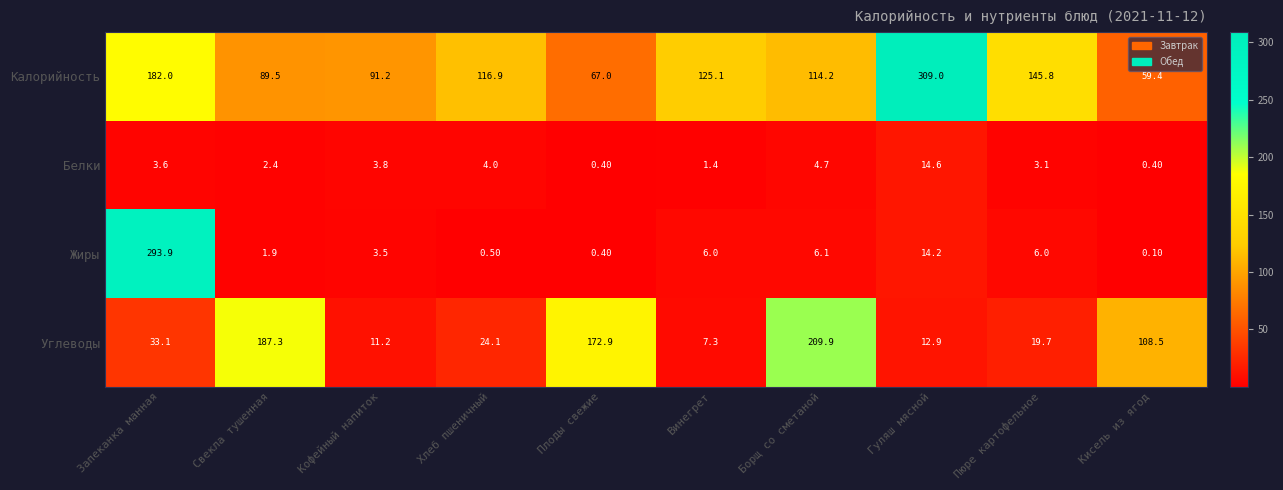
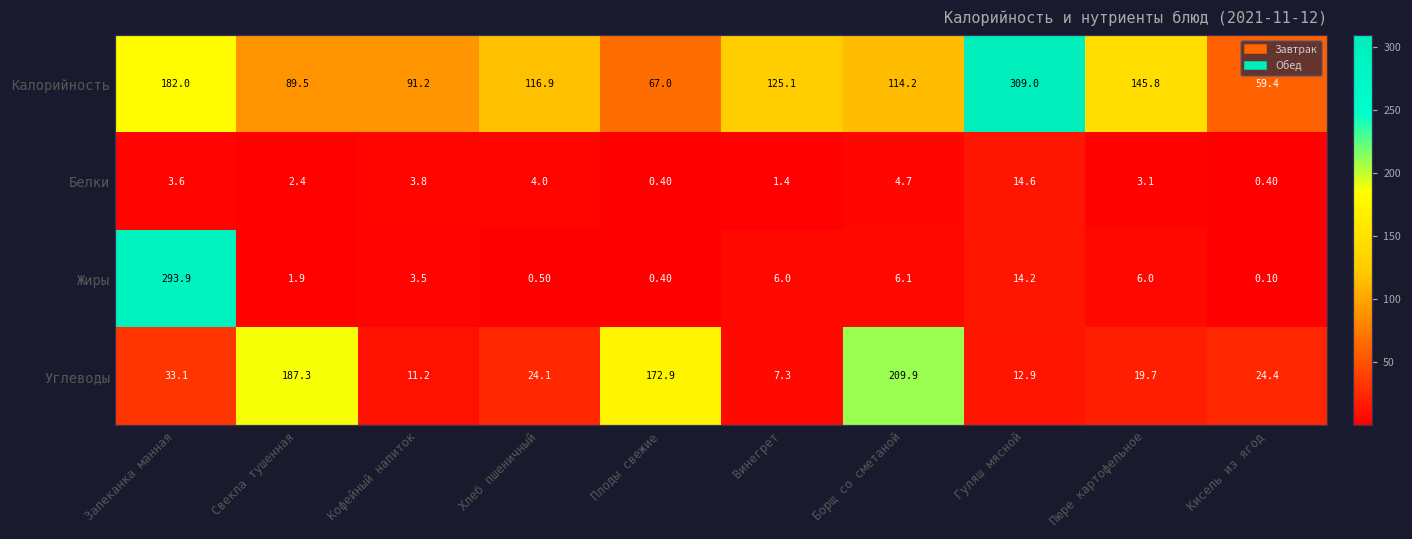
Углеводы, Кисель из ягод: 108.5 -> 24.4
